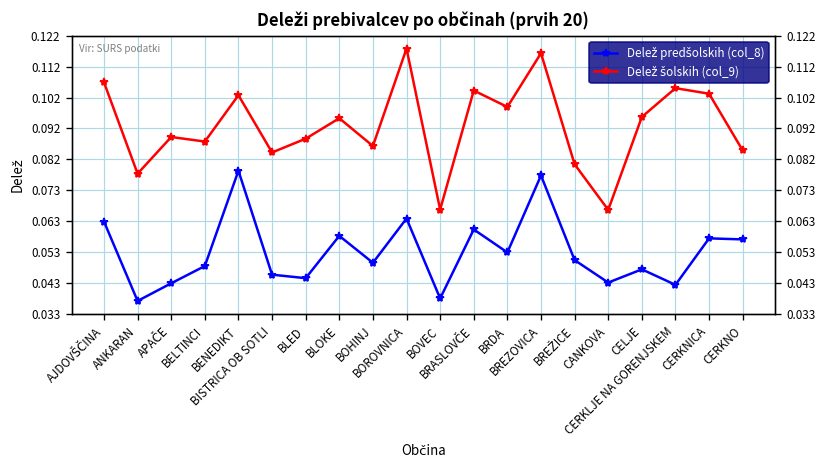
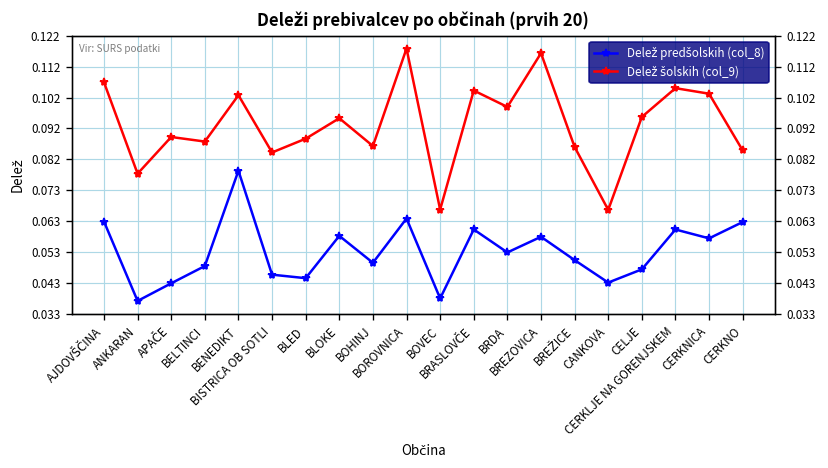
Delež predšolskih (col_8), BREZOVICA: 0.077 -> 0.058
Delež šolskih (col_9), BREŽICE: 0.081 -> 0.086
Delež predšolskih (col_8), CERKLJE NA GORENJSKEM: 0.042 -> 0.060
Delež predšolskih (col_8), CERKNO: 0.057 -> 0.062
